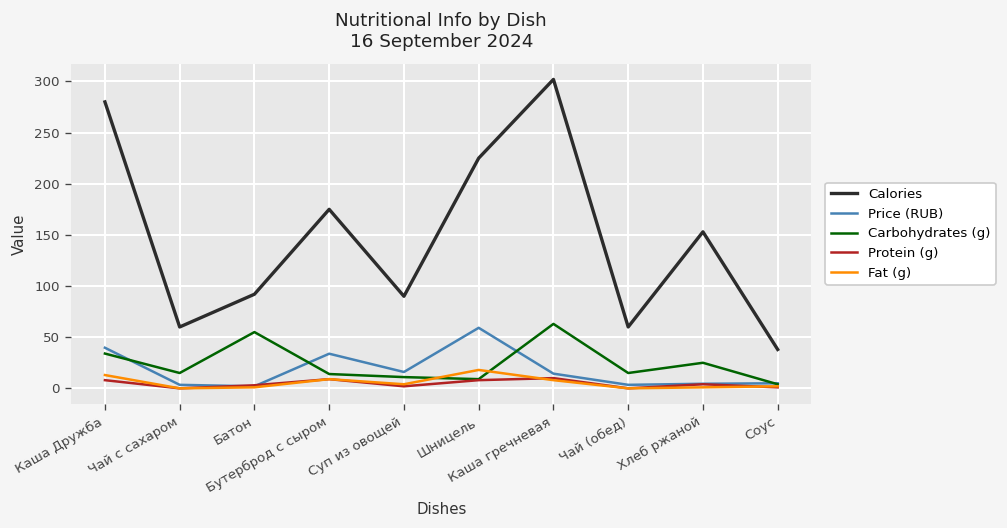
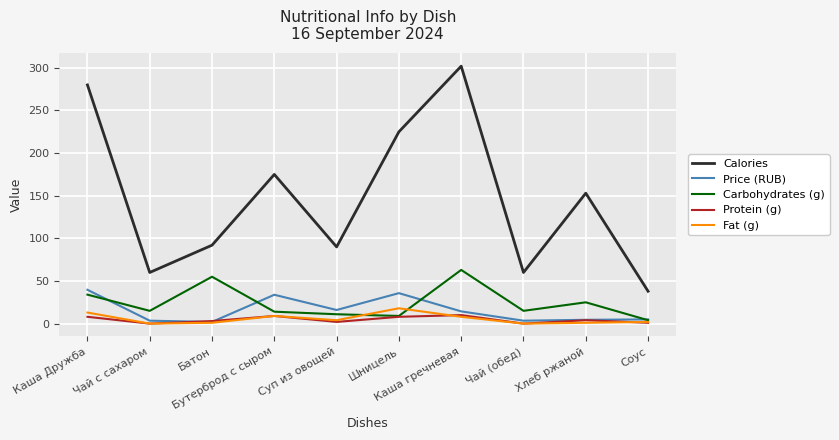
Price (RUB), Шницель: 60 -> 40
